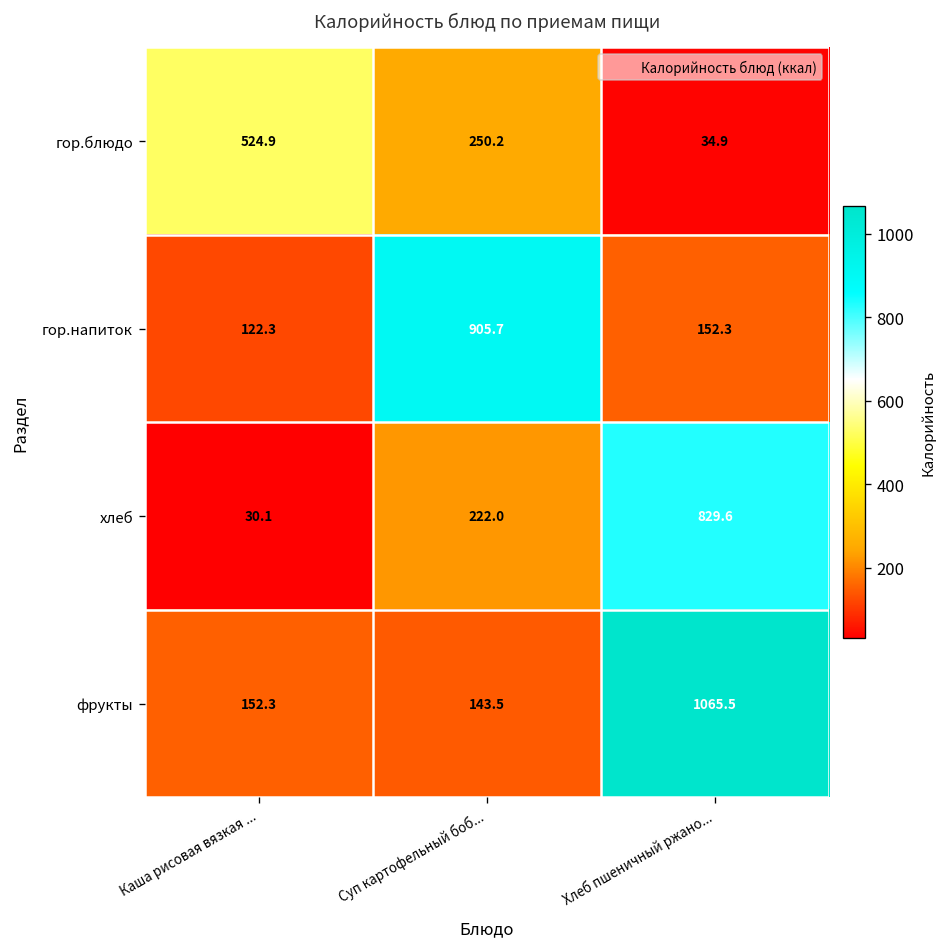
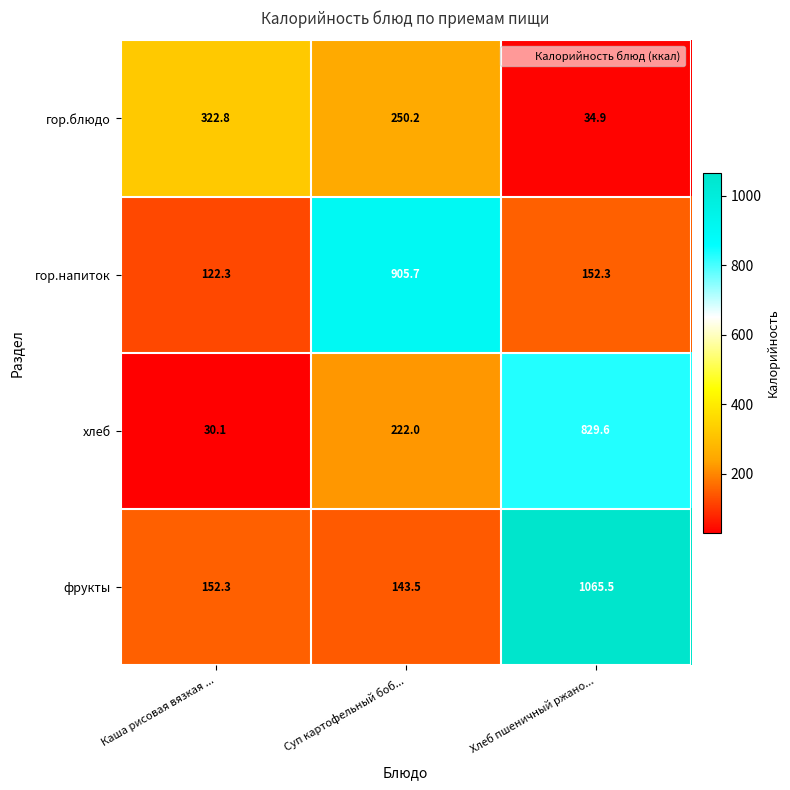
гор.блюдо, Каша рисовая вязкая ...: 524.9 -> 322.8
